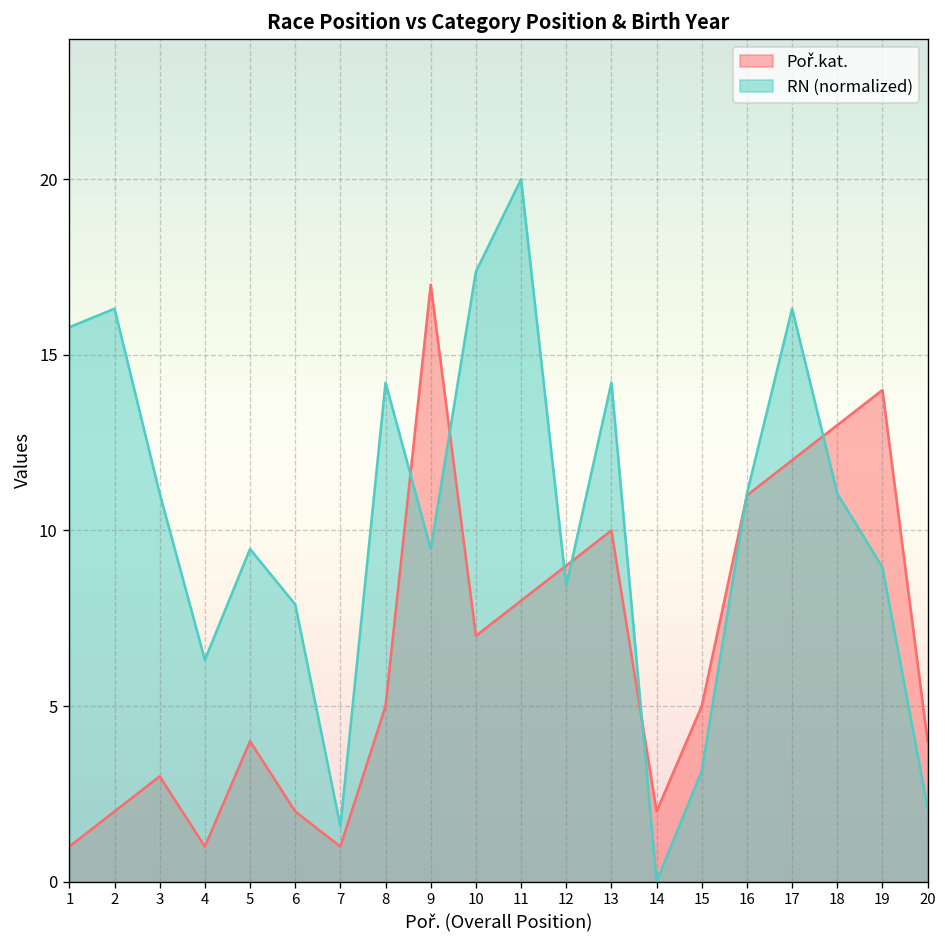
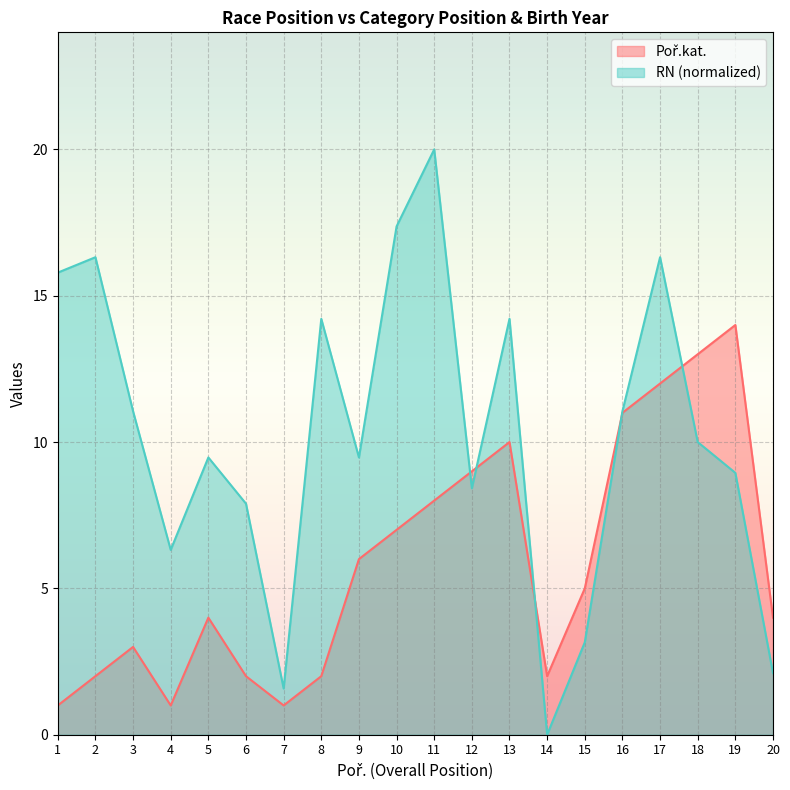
Poř.kat., 8: 5 -> 2
Poř.kat., 9: 17 -> 6
RN (normalized), 18: 11.1 -> 10.0
